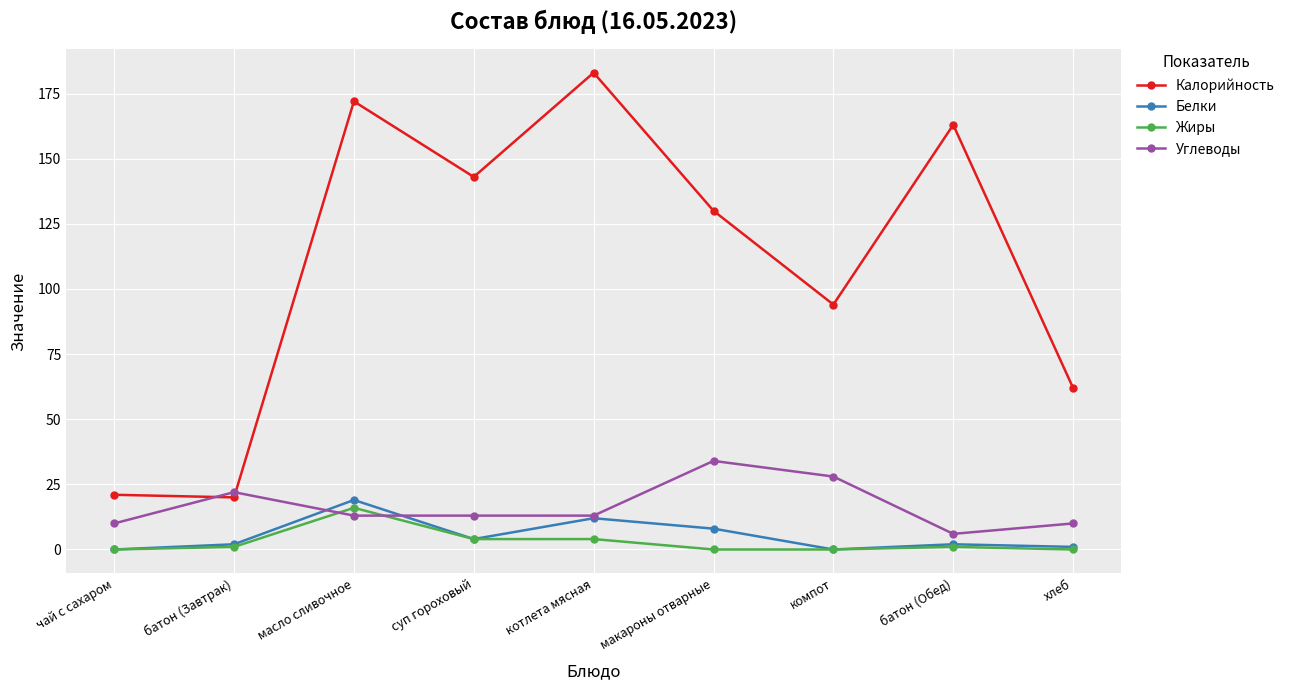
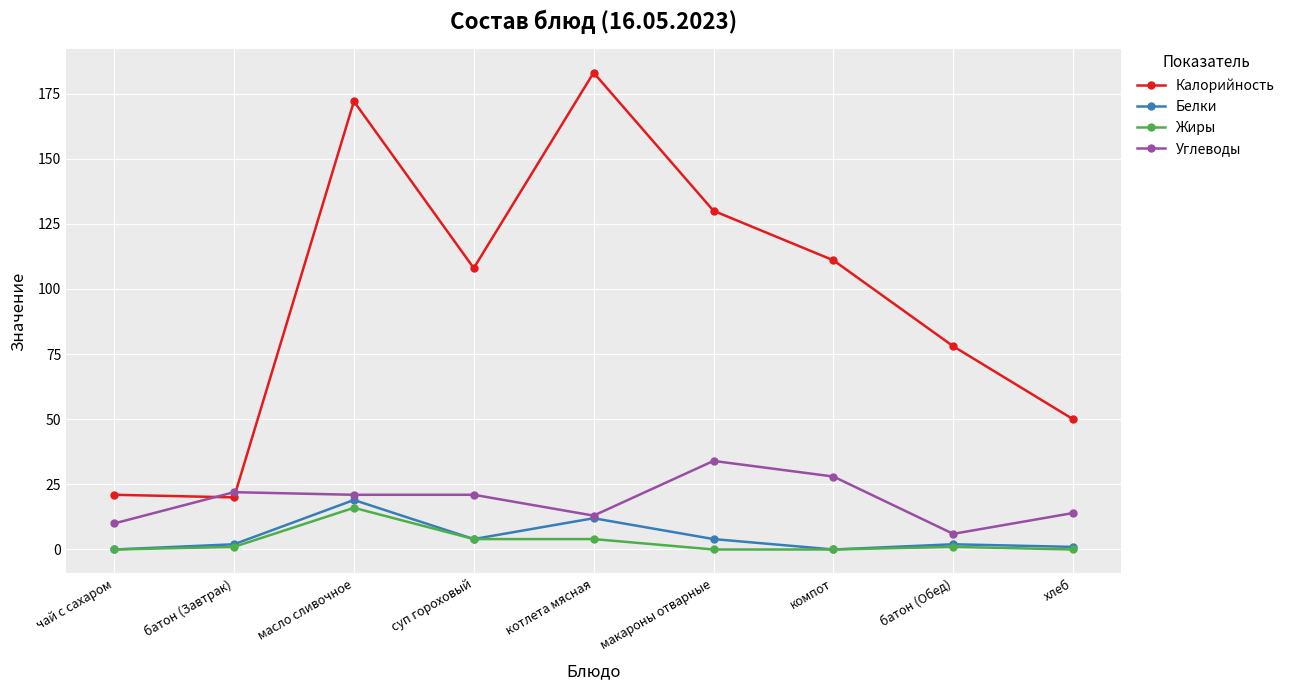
Углеводы, масло сливочное: 13 -> 21
Калорийность, суп гороховый: 143 -> 108
Углеводы, суп гороховый: 13 -> 21
Белки, макароны отварные: 8 -> 4
Калорийность, компот: 94 -> 111
Калорийность, батон (Обед): 163 -> 78
Калорийность, хлеб: 62 -> 50
Углеводы, хлеб: 10 -> 14
